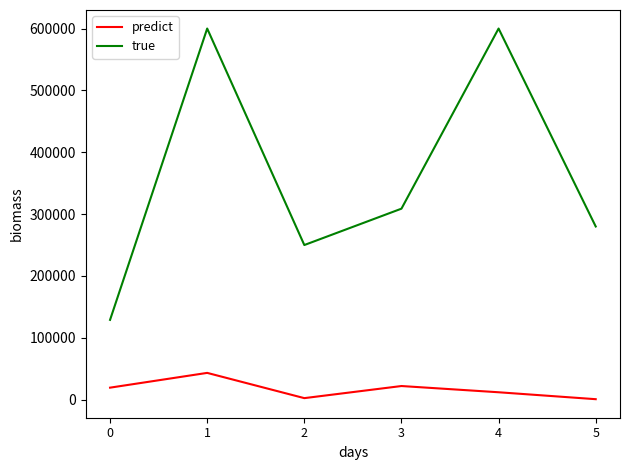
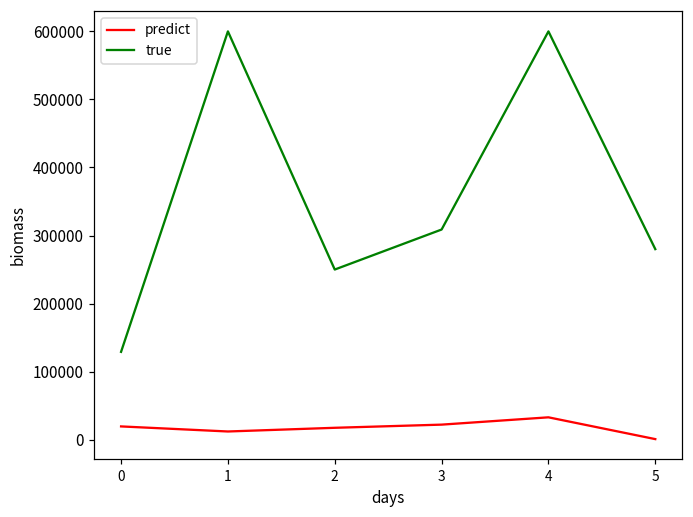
predict, 1: 40000 -> 10000
predict, 2: 0 -> 20000
predict, 4: 10000 -> 30000
